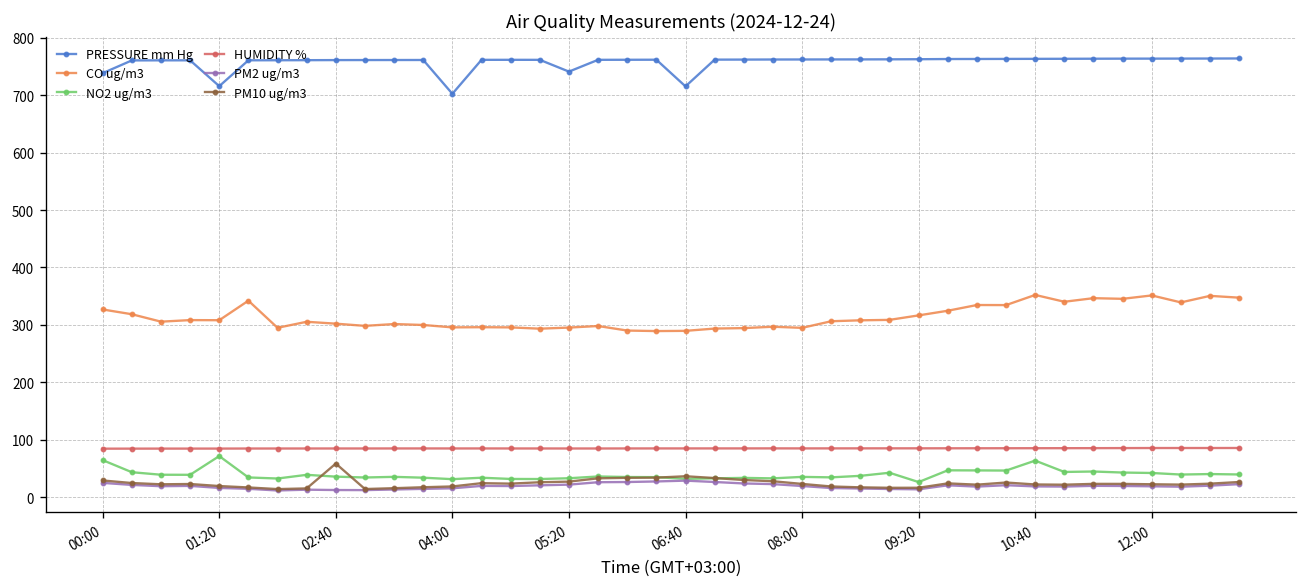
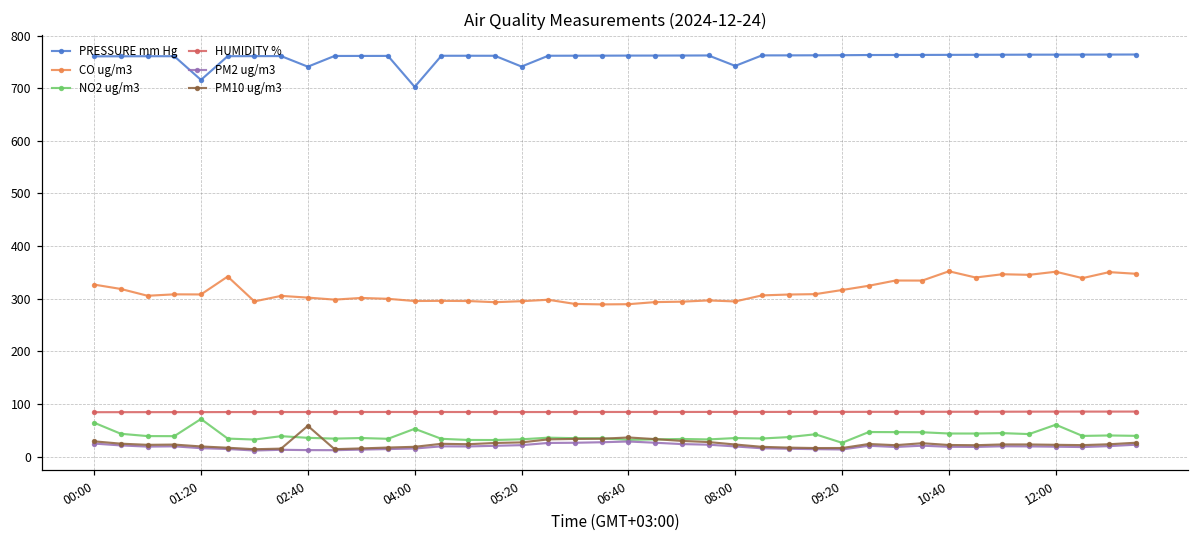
PRESSURE mm Hg, 00:00: 740 -> 760
PRESSURE mm Hg, 02:40: 760 -> 740
NO2 ug/m3, 04:00: 30 -> 50
PRESSURE mm Hg, 06:40: 720 -> 760
PRESSURE mm Hg, 08:00: 760 -> 740
NO2 ug/m3, 10:40: 60 -> 40
NO2 ug/m3, 12:00: 40 -> 60
